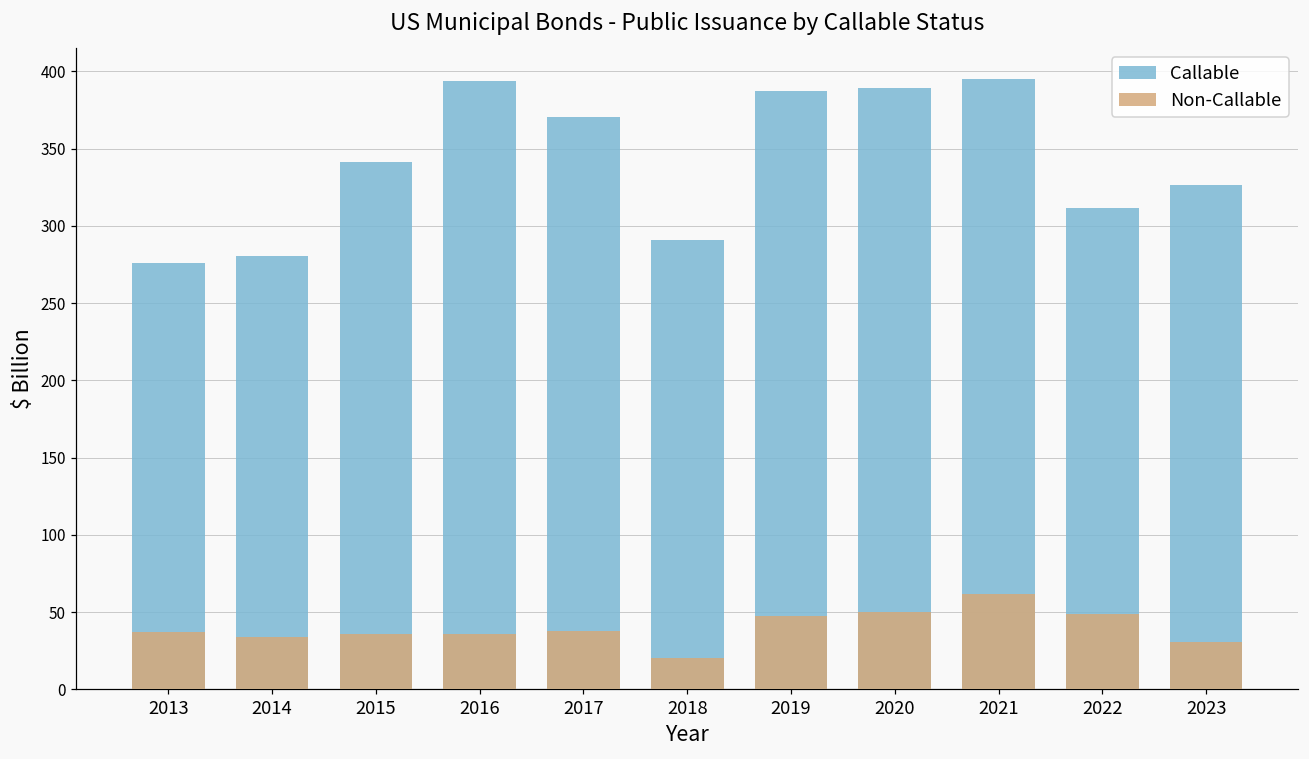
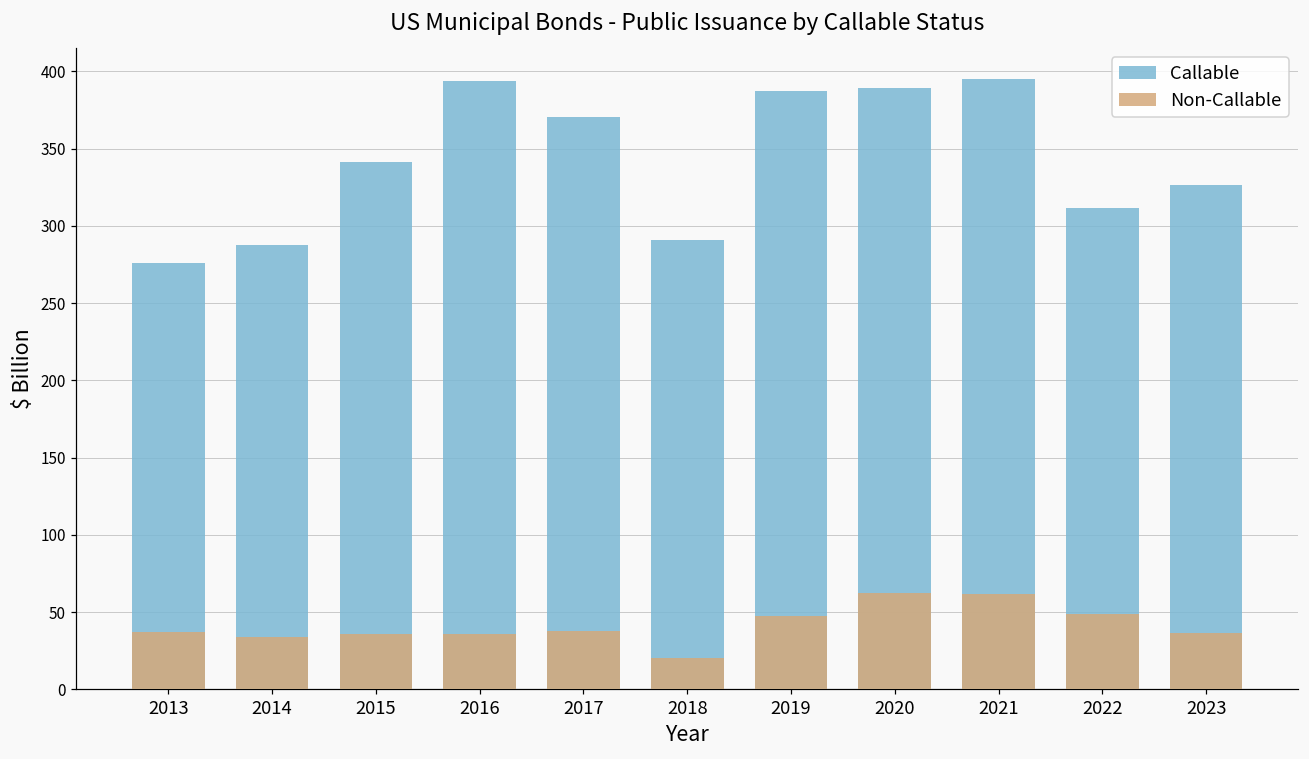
Callable, 2014: 281 -> 288
Non-Callable, 2020: 50 -> 62
Non-Callable, 2023: 31 -> 37
